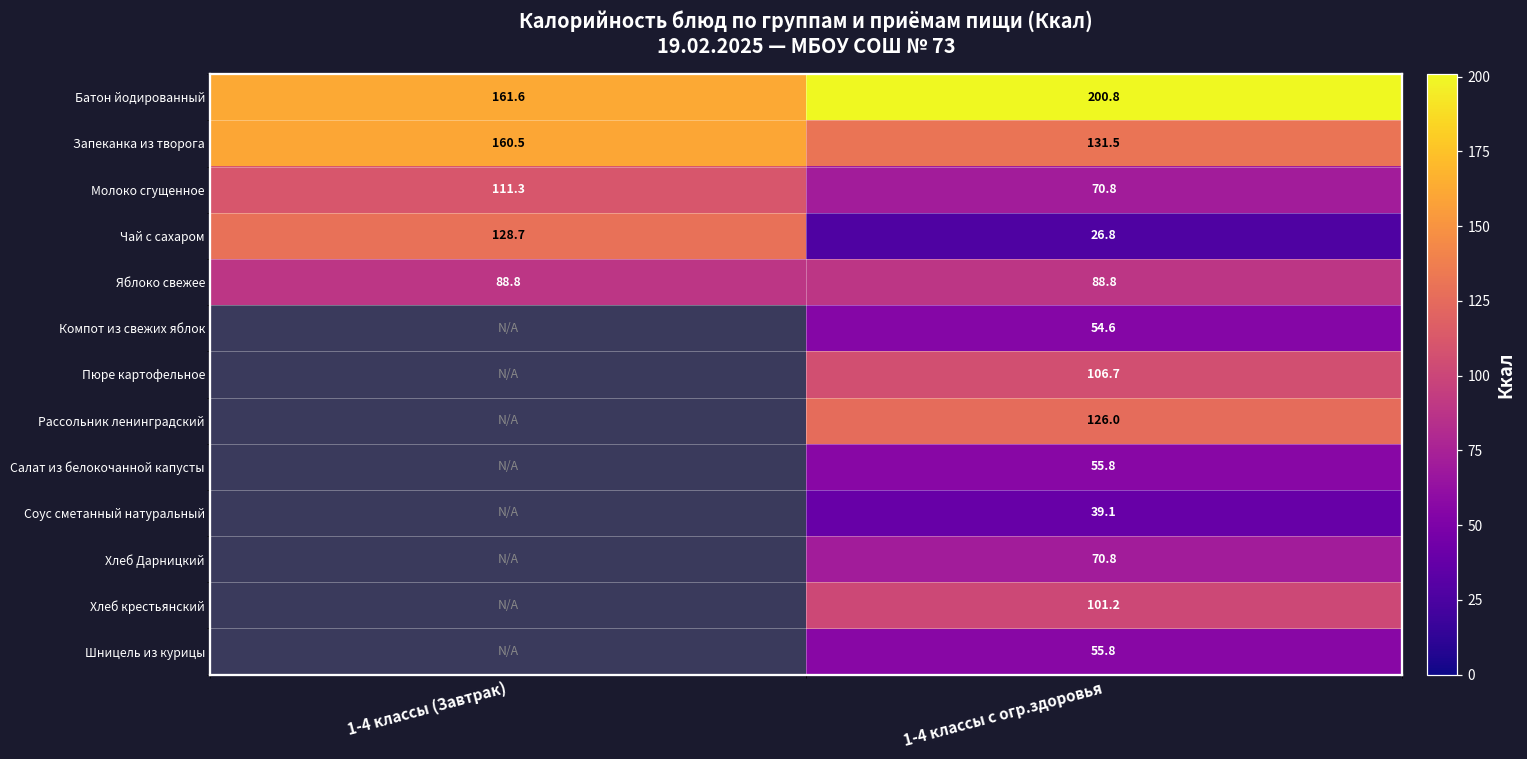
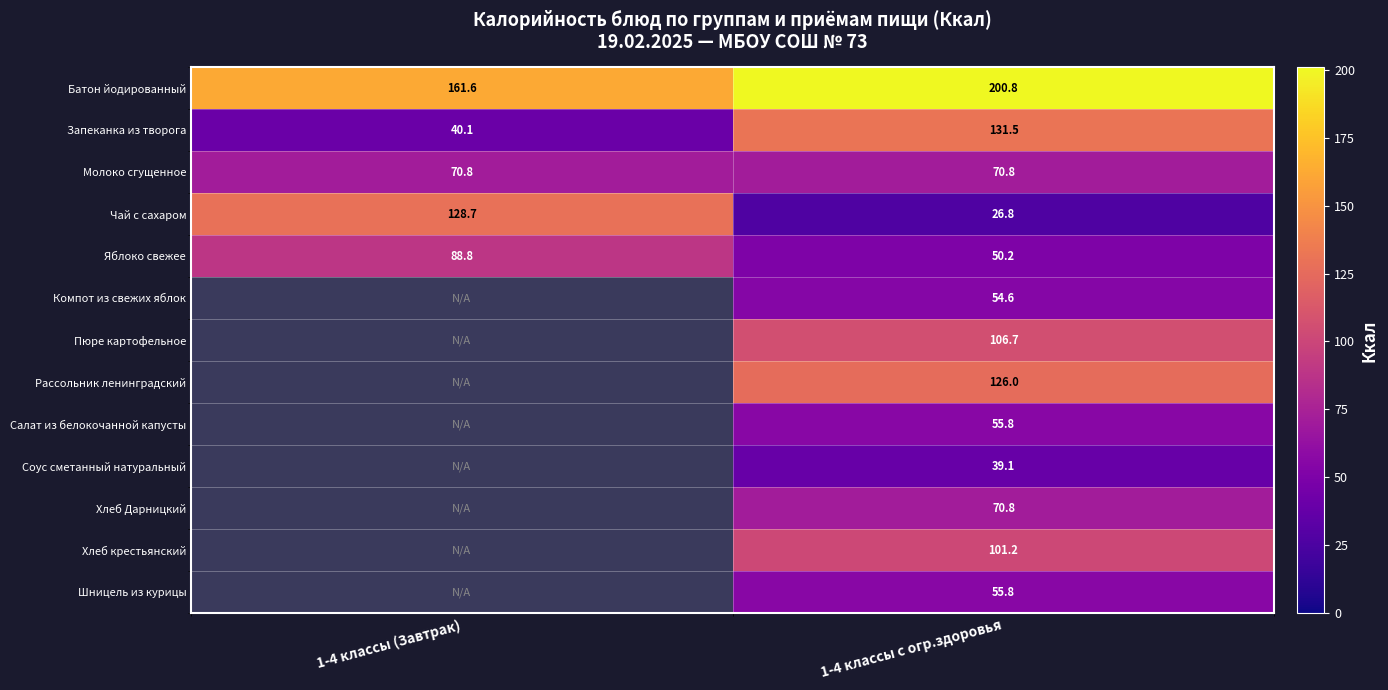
Запеканка из творога, 1-4 классы (Завтрак): 160.5 -> 40.1
Молоко сгущенное, 1-4 классы (Завтрак): 111.3 -> 70.8
Яблоко свежее, 1-4 классы с огр.здоровья: 88.8 -> 50.2
